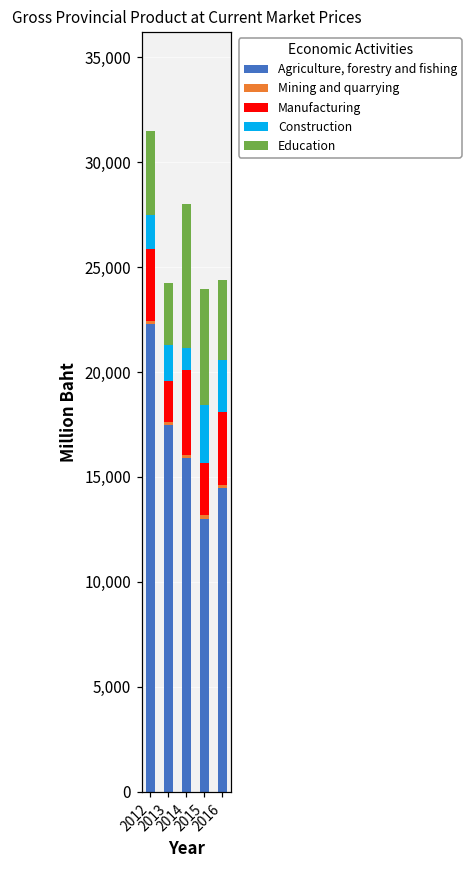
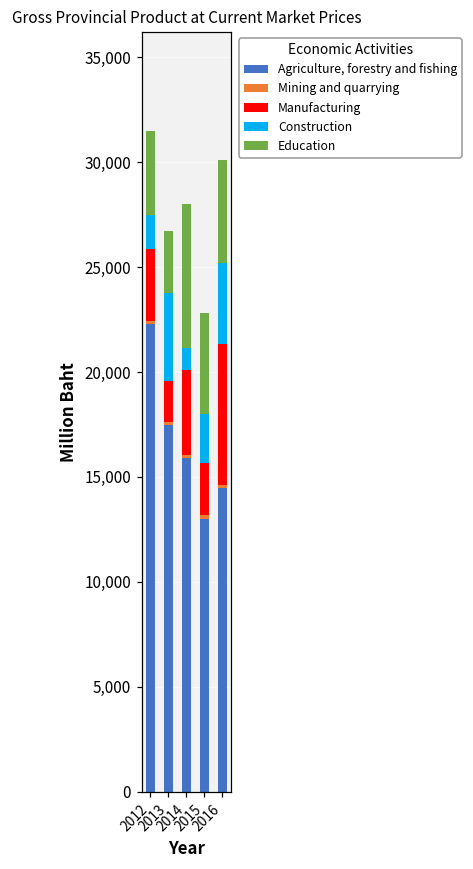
Construction, 2013: 1,700 -> 4,200
Construction, 2015: 2,800 -> 2,300
Education, 2015: 5,500 -> 4,800
Manufacturing, 2016: 3,500 -> 6,700
Construction, 2016: 2,500 -> 3,900
Education, 2016: 3,900 -> 4,900
